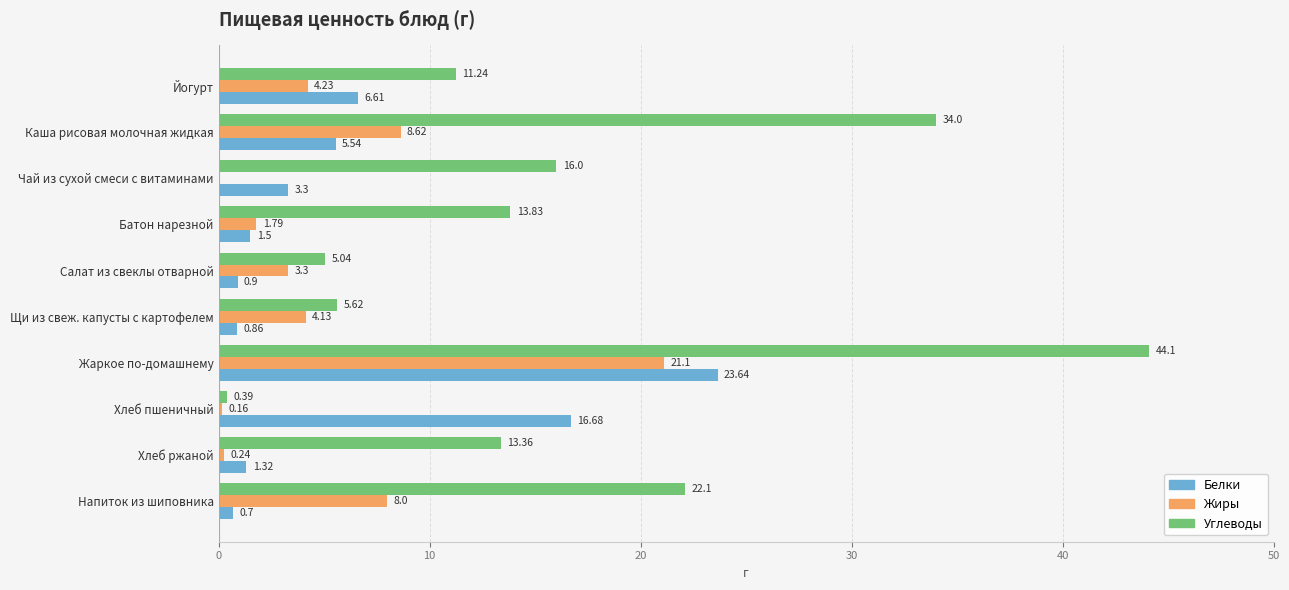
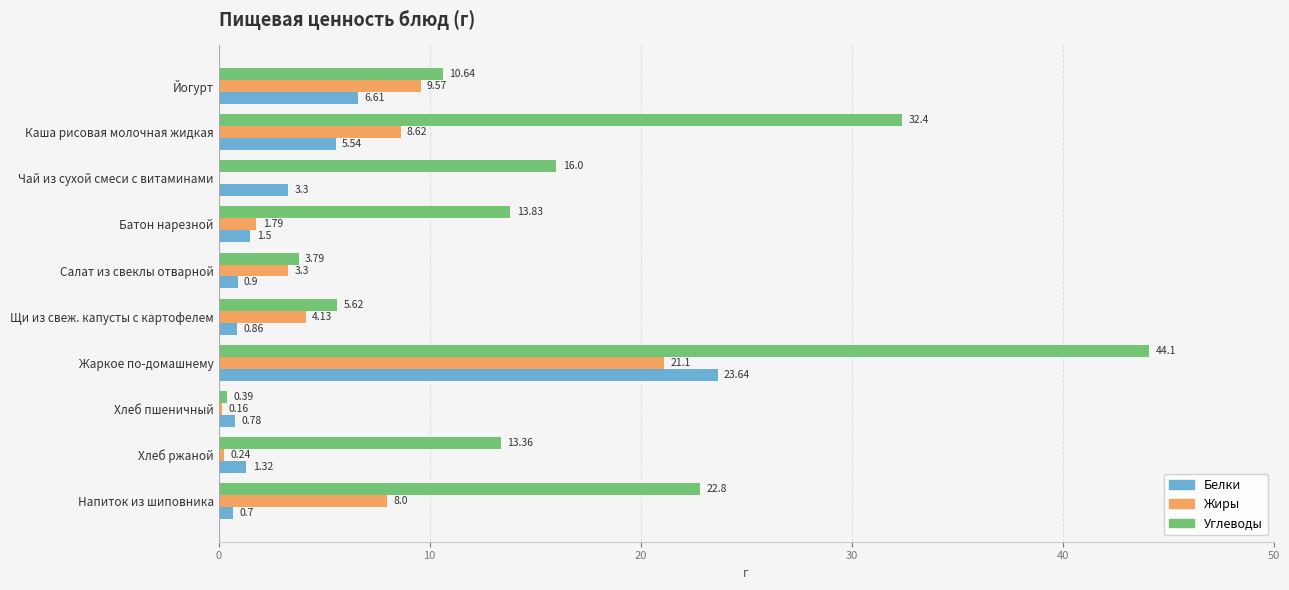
Углеводы, Йогурт: 11.24 -> 10.64
Жиры, Йогурт: 4.23 -> 9.57
Углеводы, Каша рисовая молочная жидкая: 34.0 -> 32.4
Углеводы, Салат из свеклы отварной: 5.04 -> 3.79
Белки, Хлеб пшеничный: 16.68 -> 0.78
Углеводы, Напиток из шиповника: 22.1 -> 22.8
